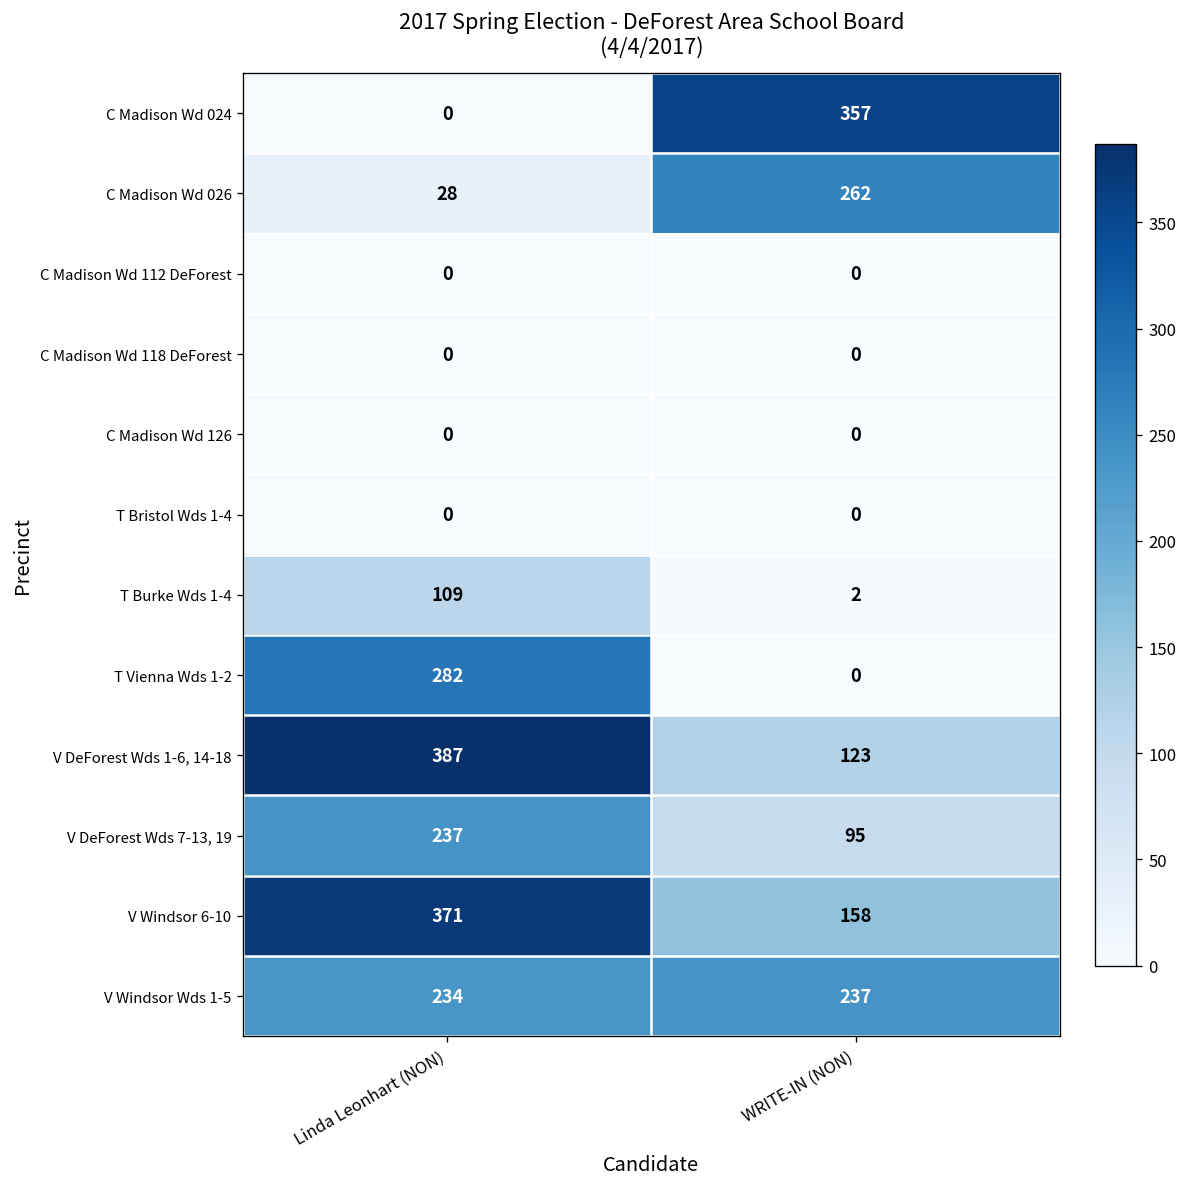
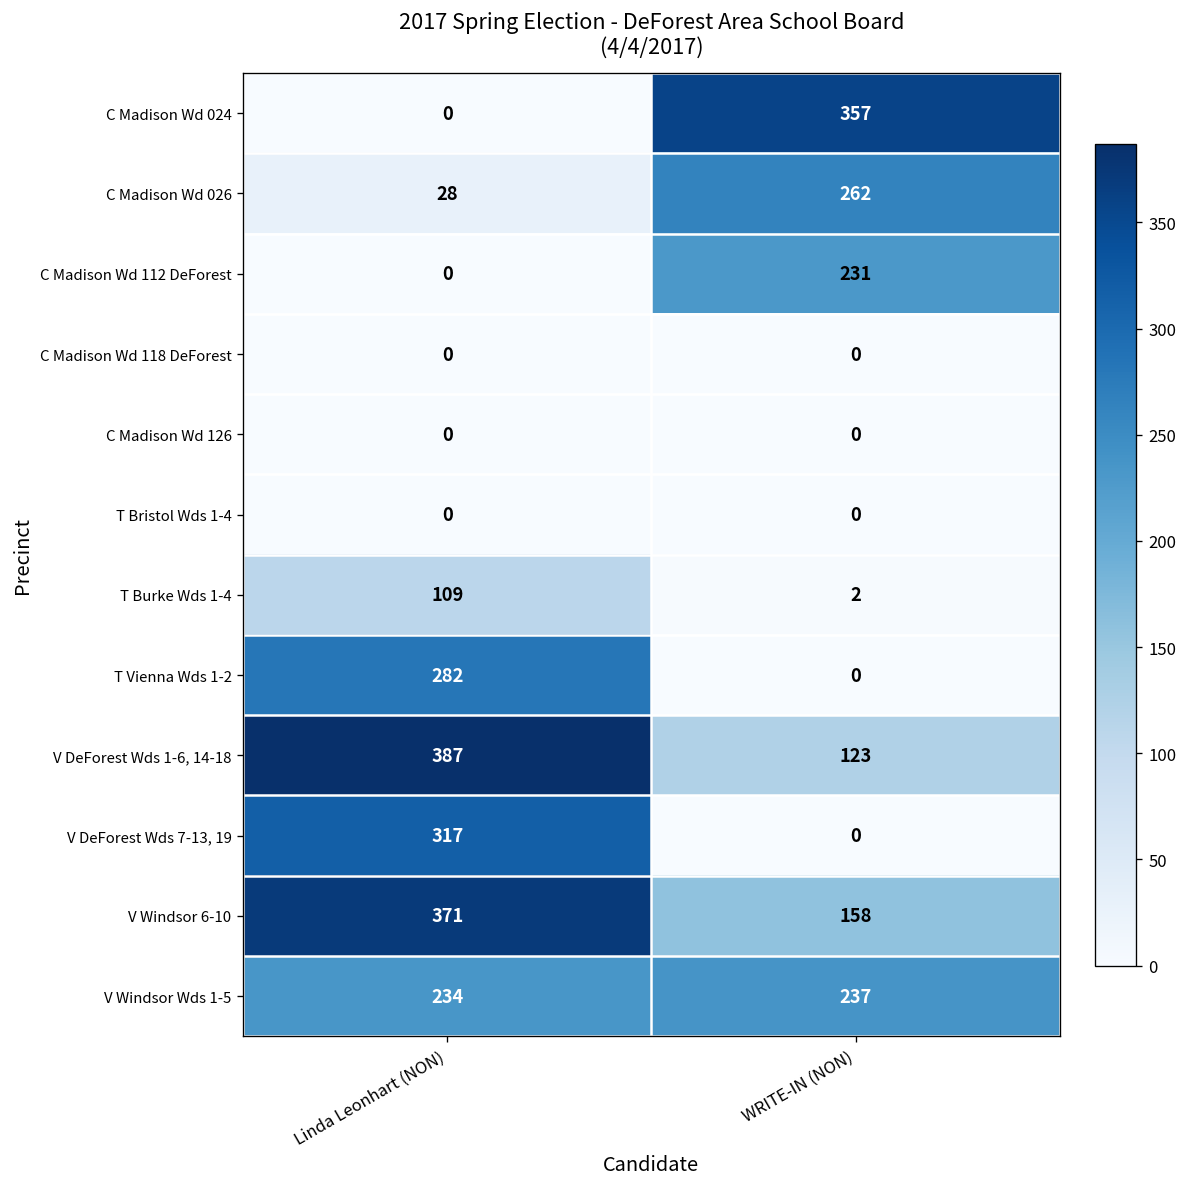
C Madison Wd 112 DeForest, WRITE-IN (NON): 0 -> 231
V DeForest Wds 7-13, 19, Linda Leonhart (NON): 237 -> 317
V DeForest Wds 7-13, 19, WRITE-IN (NON): 95 -> 0
